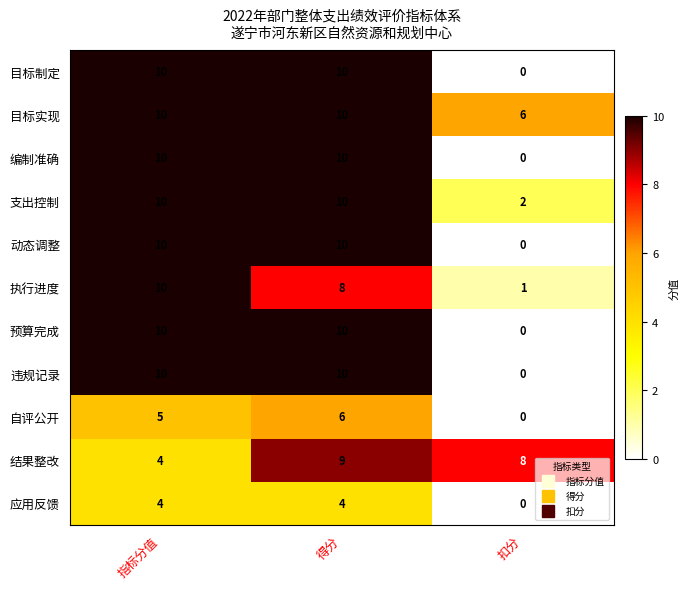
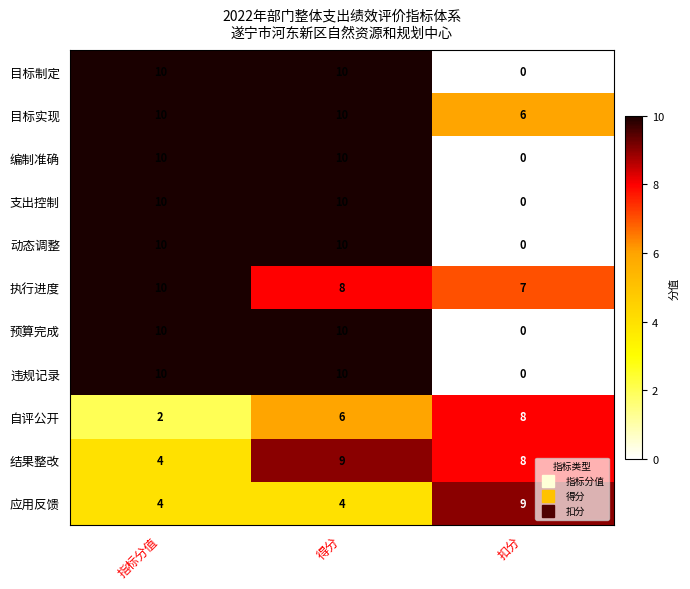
支出控制, 扣分: 2 -> 0
执行进度, 扣分: 1 -> 7
自评公开, 指标分值: 5 -> 2
自评公开, 扣分: 0 -> 8
应用反馈, 扣分: 0 -> 9
